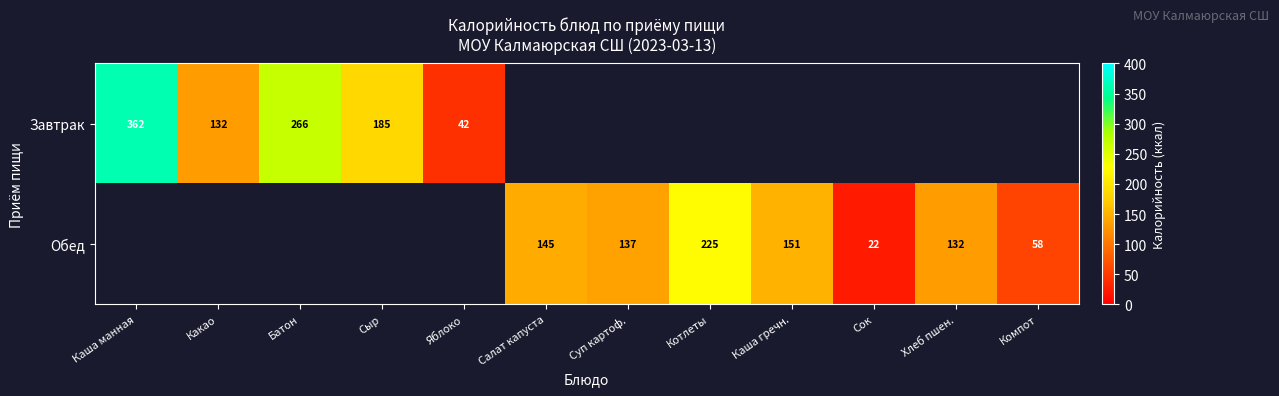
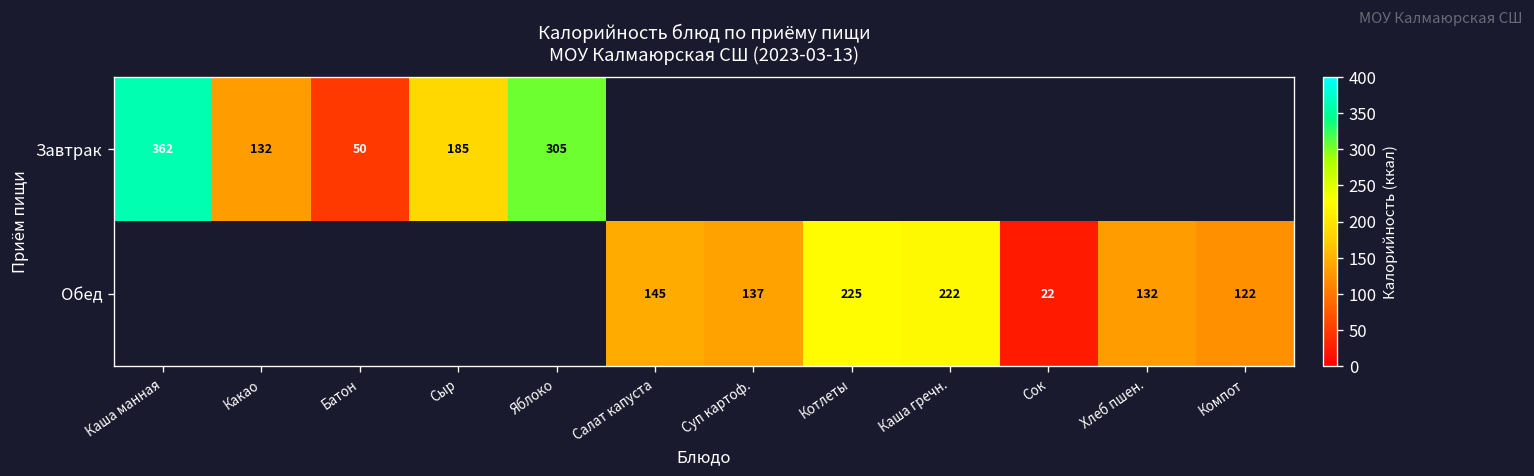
Завтрак, Батон: 266 -> 50
Завтрак, Яблоко: 42 -> 305
Обед, Каша гречн.: 151 -> 222
Обед, Компот: 58 -> 122
